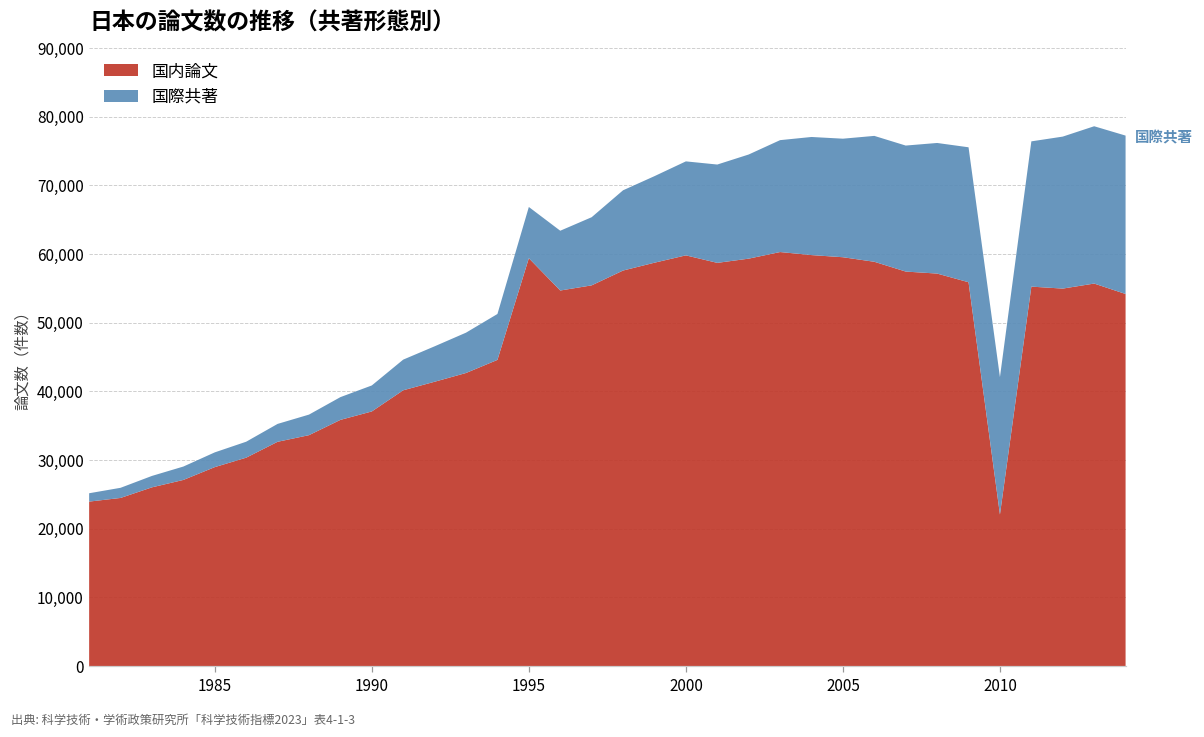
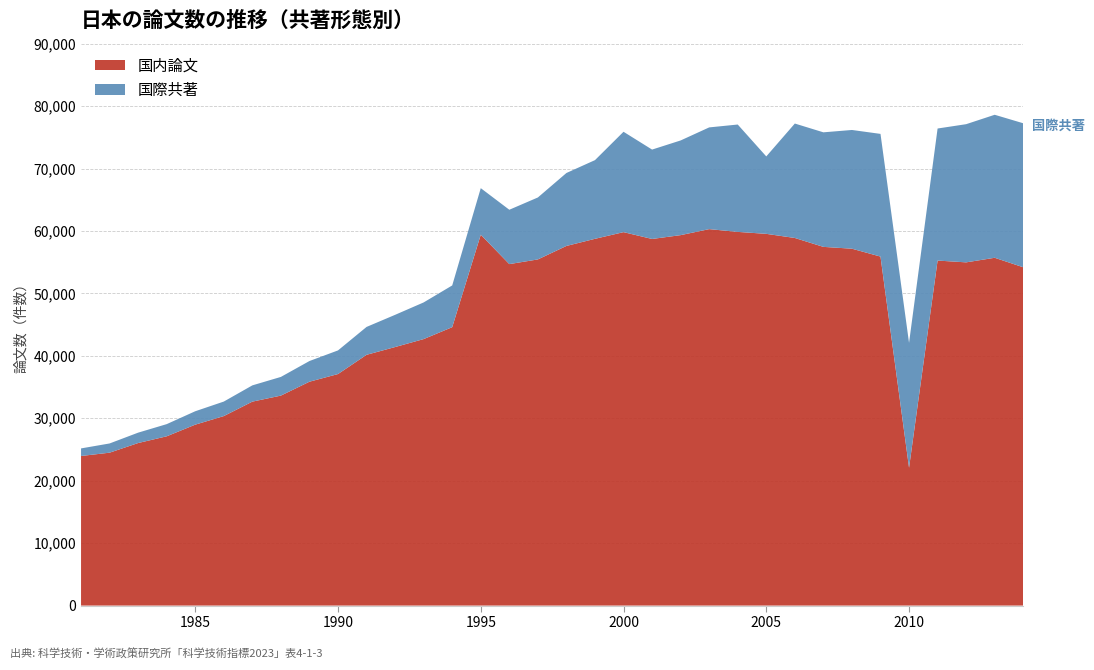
国際共著, 2000: 14,000 -> 16,000
国際共著, 2005: 17,000 -> 12,000
